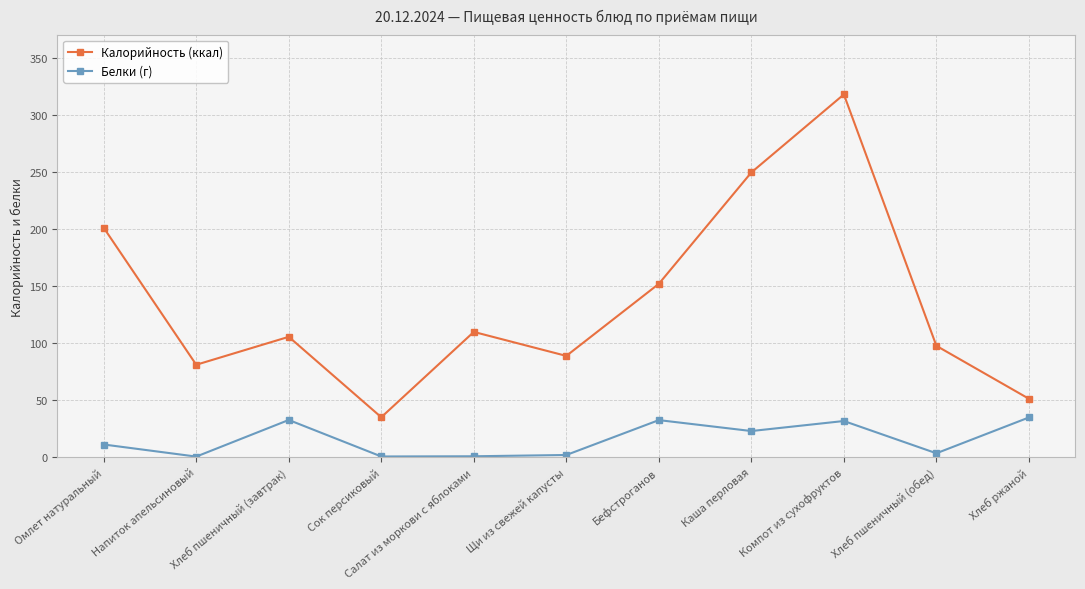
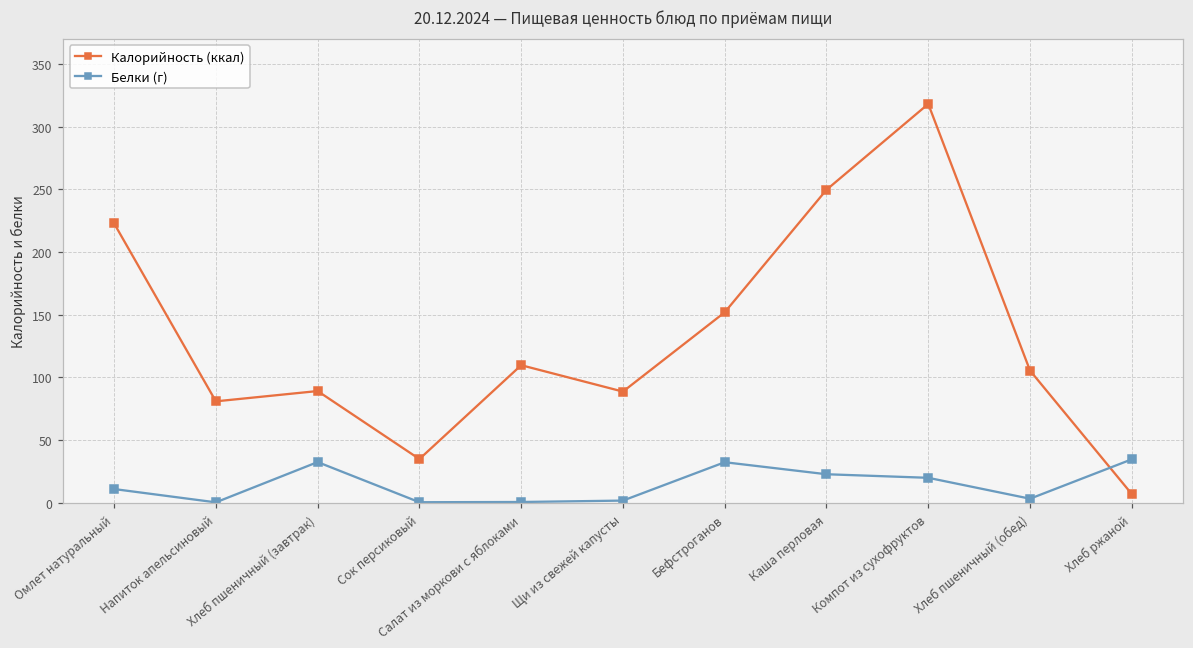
Калорийность (ккал), Омлет натуральный: 201 -> 223
Калорийность (ккал), Хлеб пшеничный (завтрак): 106 -> 89
Белки (г), Компот из сухофруктов: 32 -> 20
Калорийность (ккал), Хлеб пшеничный (обед): 98 -> 106
Калорийность (ккал), Хлеб ржаной: 51 -> 7
